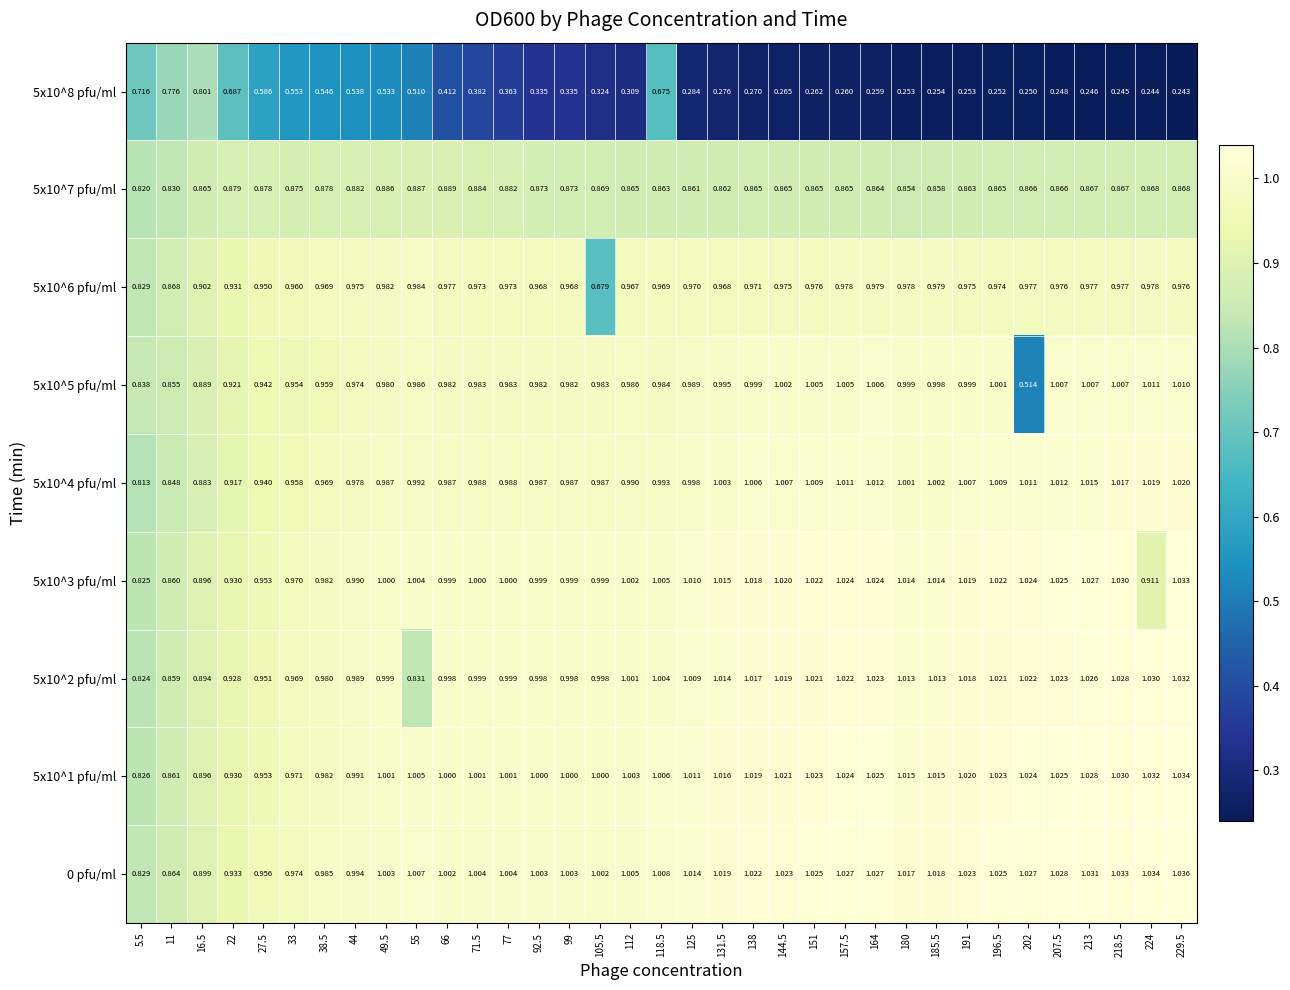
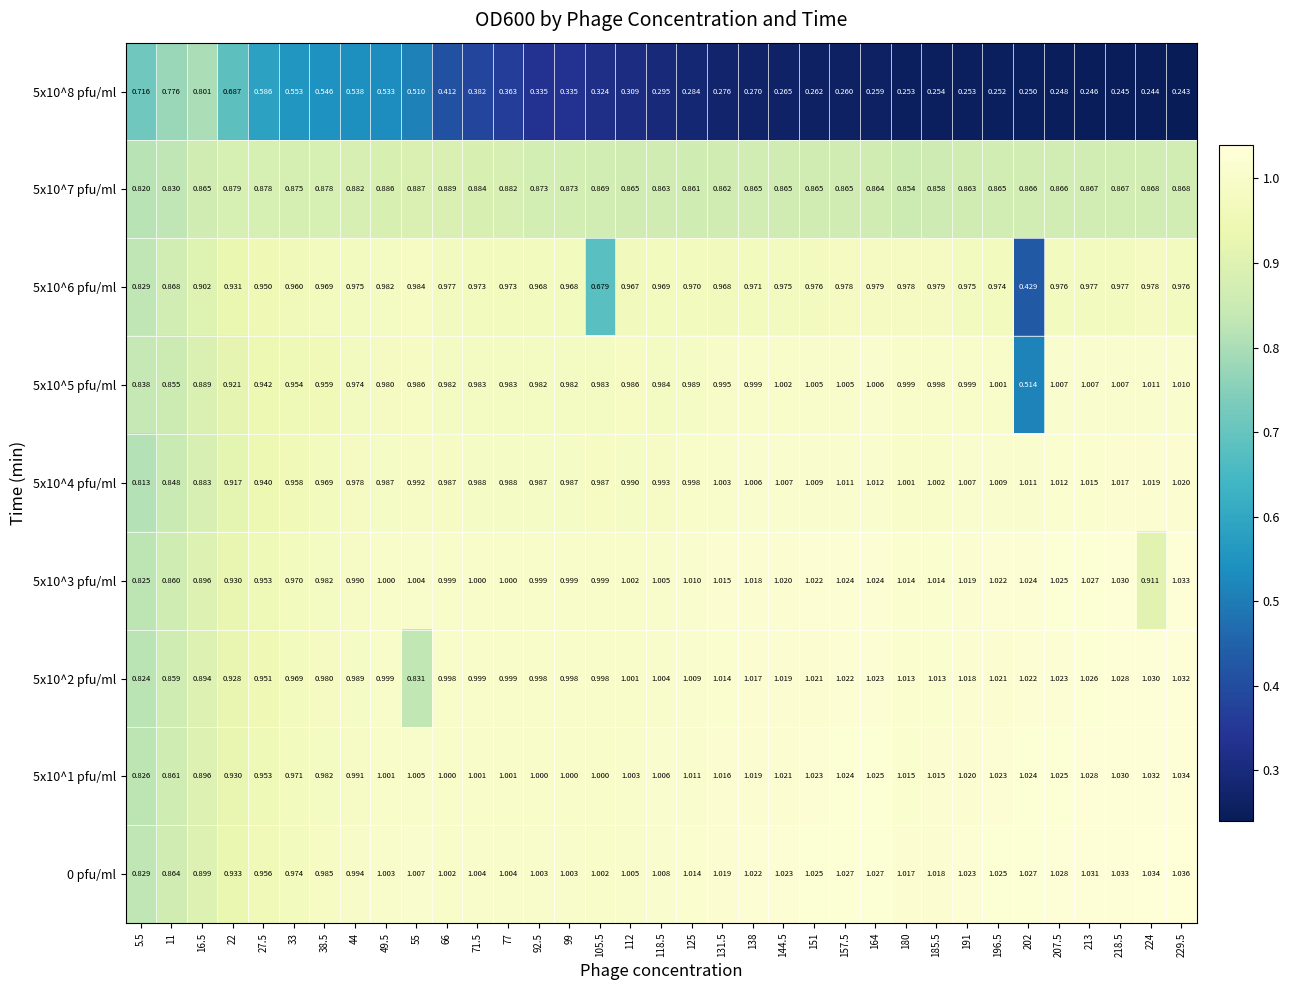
5x10^8 pfu/ml, 118.5: 0.675 -> 0.295
5x10^6 pfu/ml, 202: 0.977 -> 0.429
